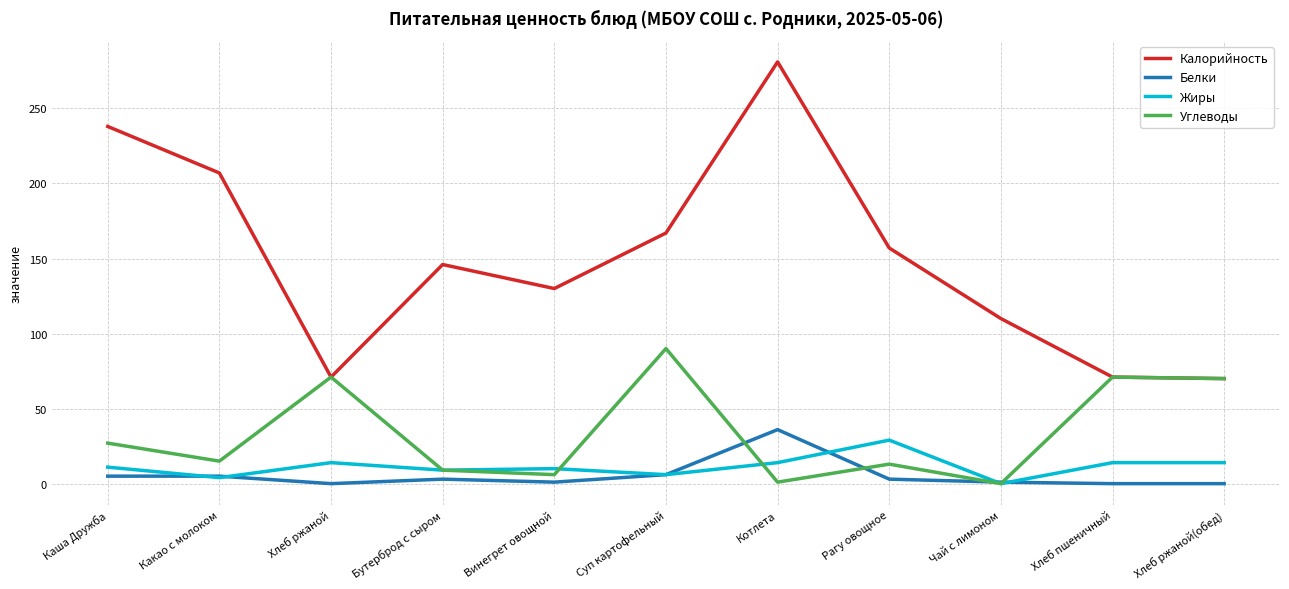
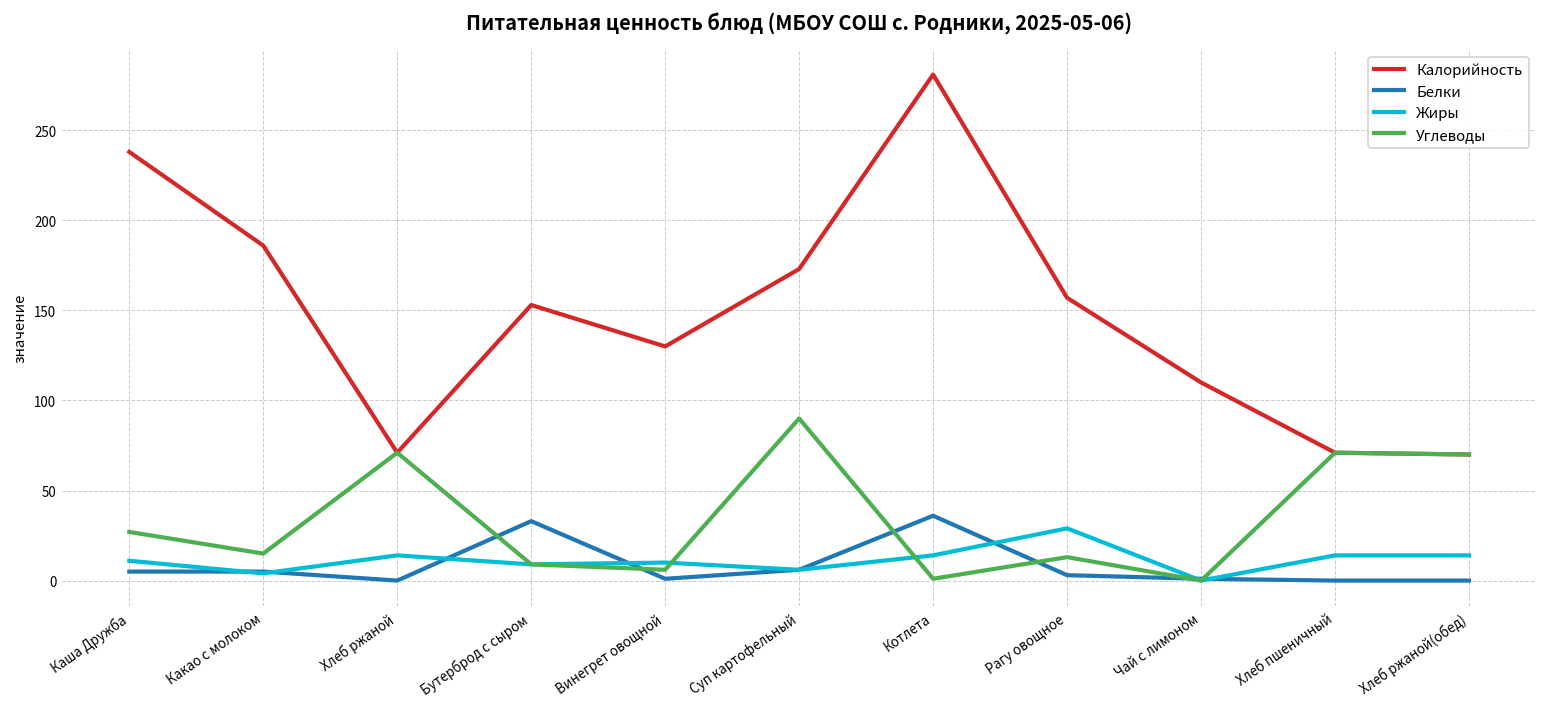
Калорийность, Какао с молоком: 207 -> 186
Калорийность, Бутерброд с сыром: 146 -> 153
Белки, Бутерброд с сыром: 3 -> 33
Калорийность, Суп картофельный: 167 -> 173
